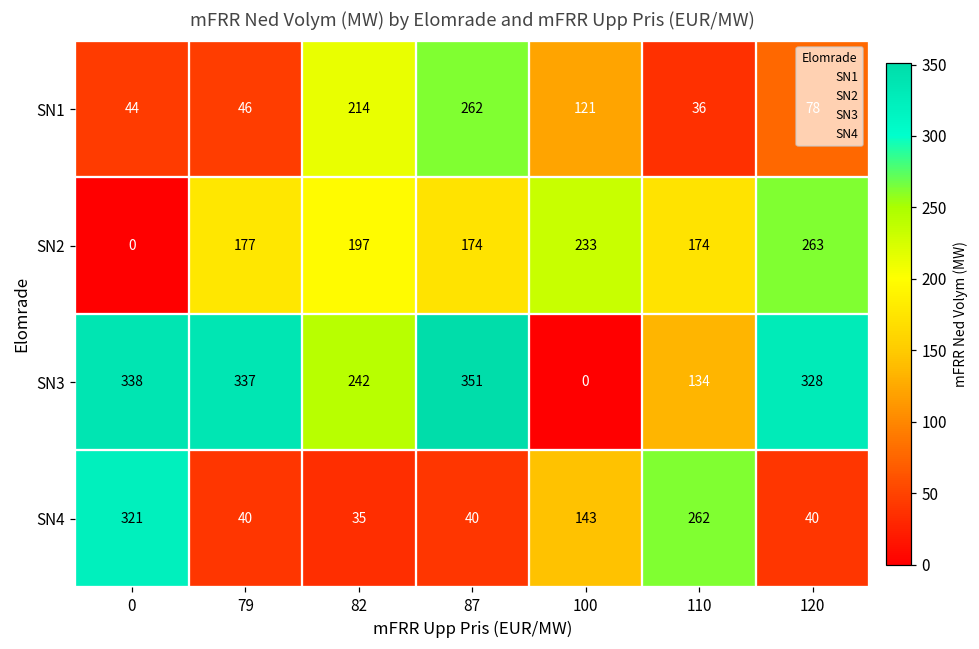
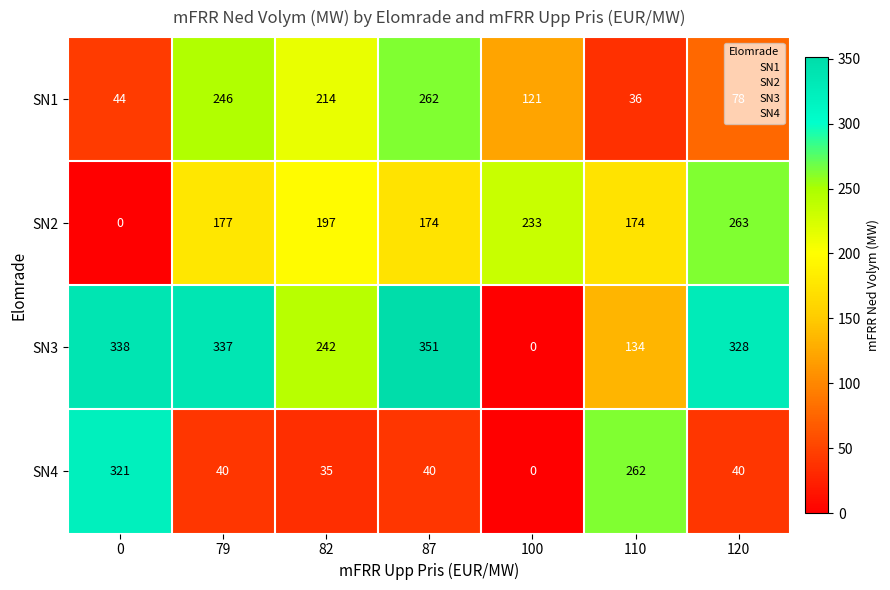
SN1, 79: 46 -> 246
SN4, 100: 143 -> 0
